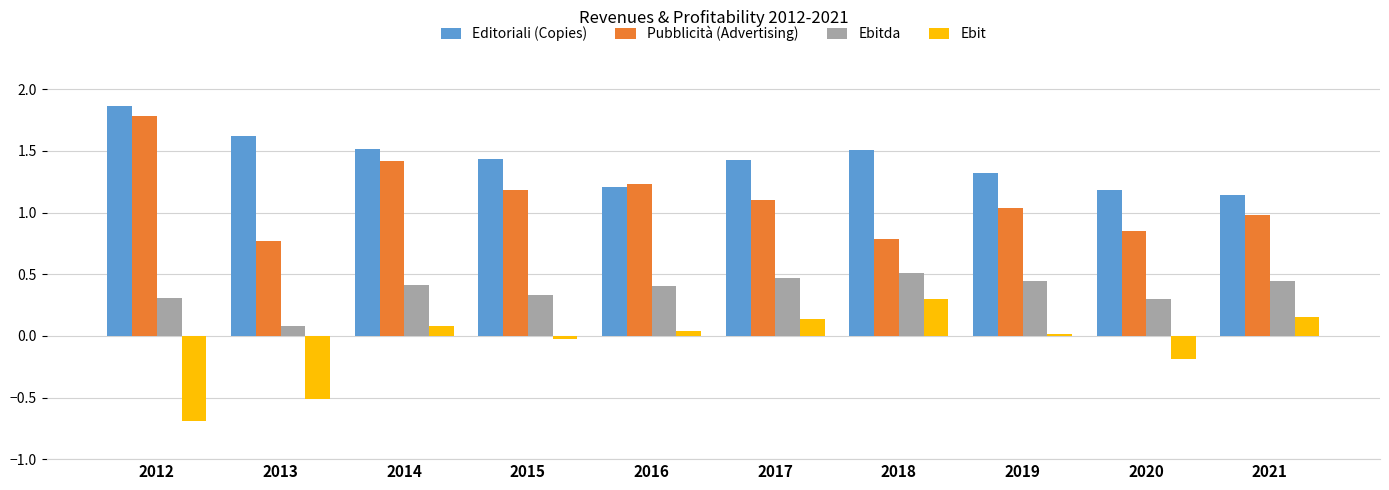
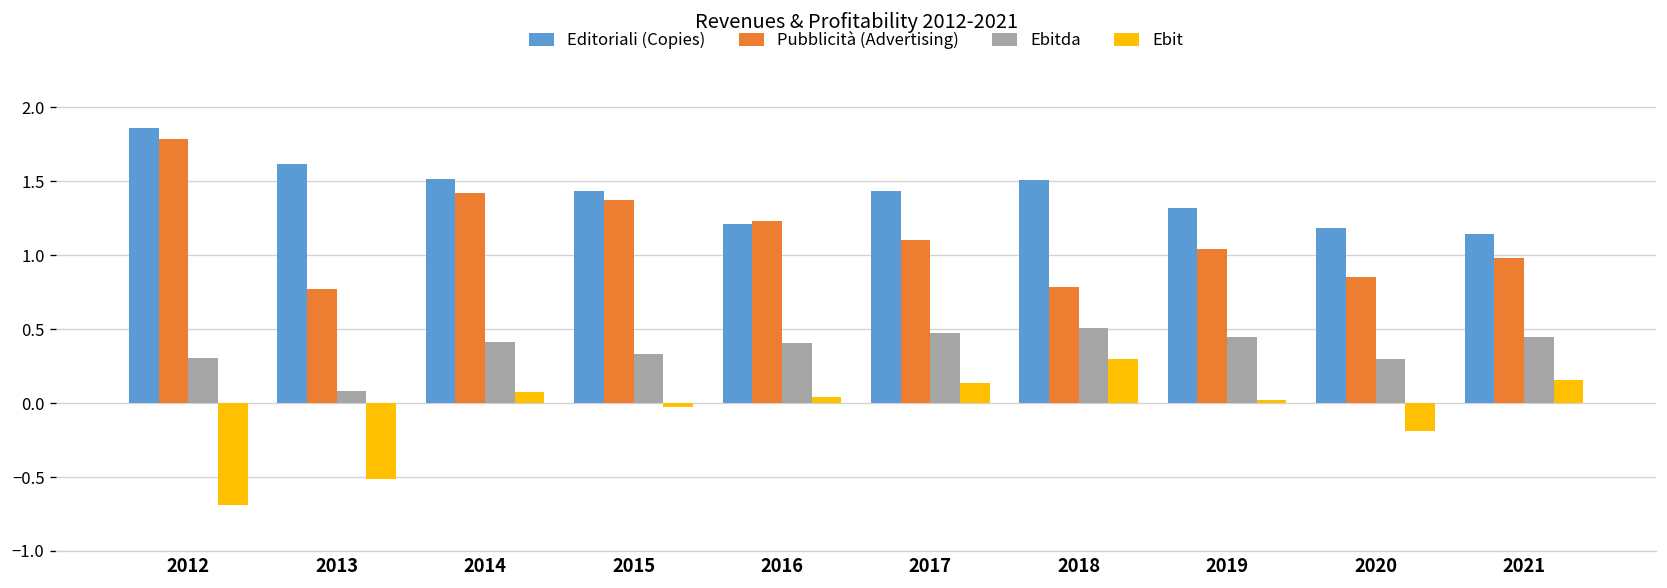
Pubblicità (Advertising), 2015: 1.18 -> 1.38
